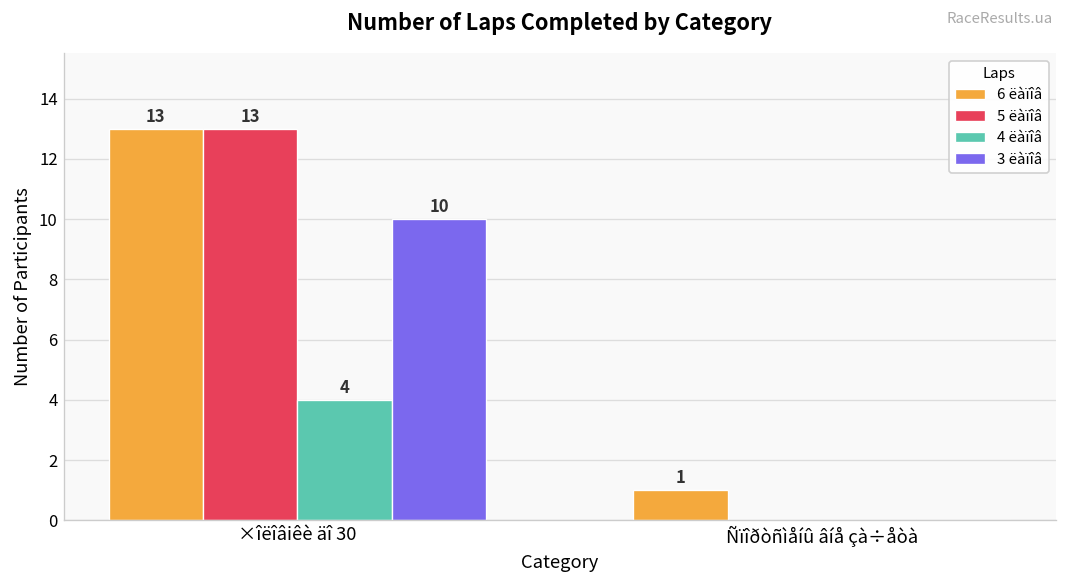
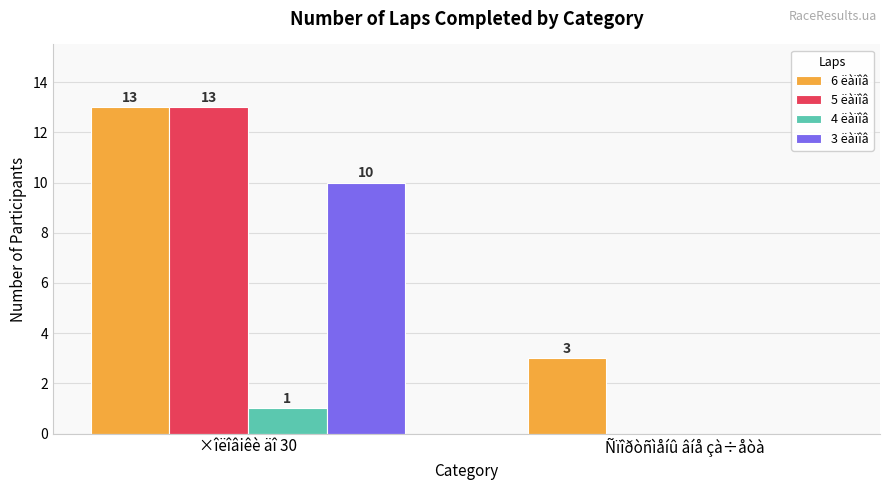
4 ëàïîâ, ×îëîâiêè äî 30: 4 -> 1
6 ëàïîâ, Ñïîðòñìåíû âíå çà÷åòà: 1 -> 3
